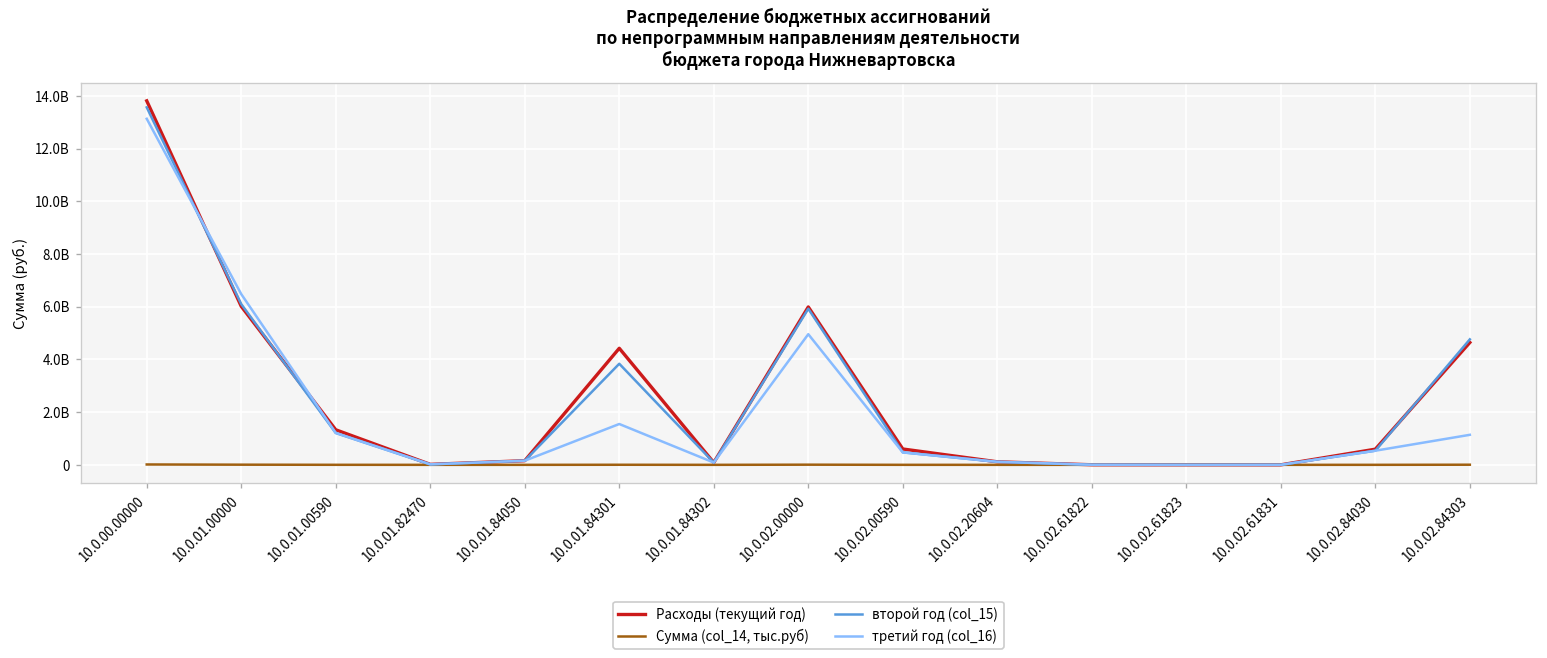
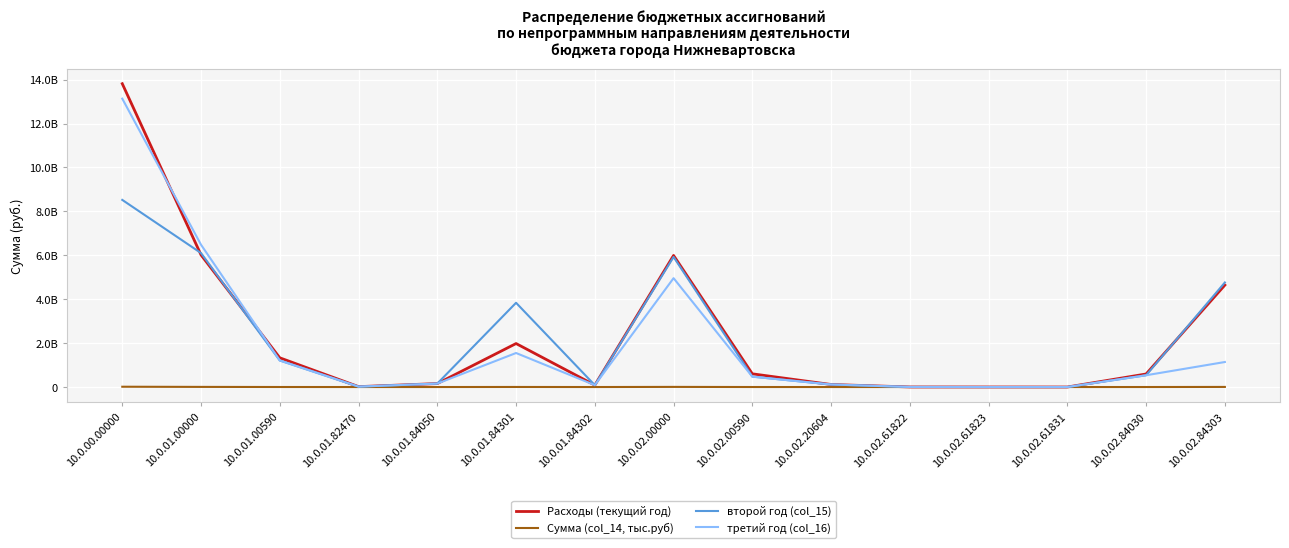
второй год (col_15), 10.0.00.00000: 13600000000 -> 8500000000
Расходы (текущий год), 10.0.01.84301: 4400000000 -> 2000000000
